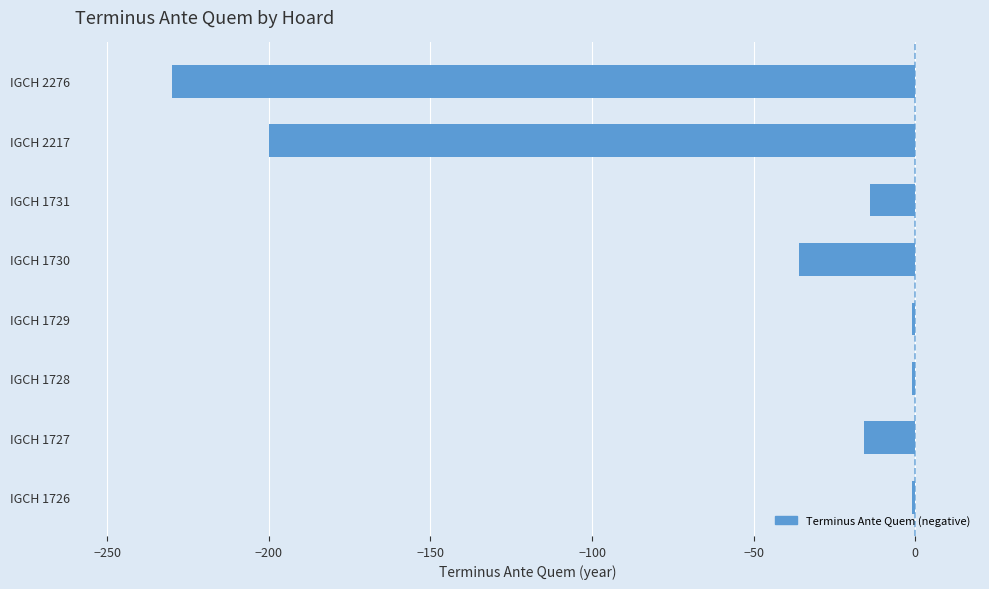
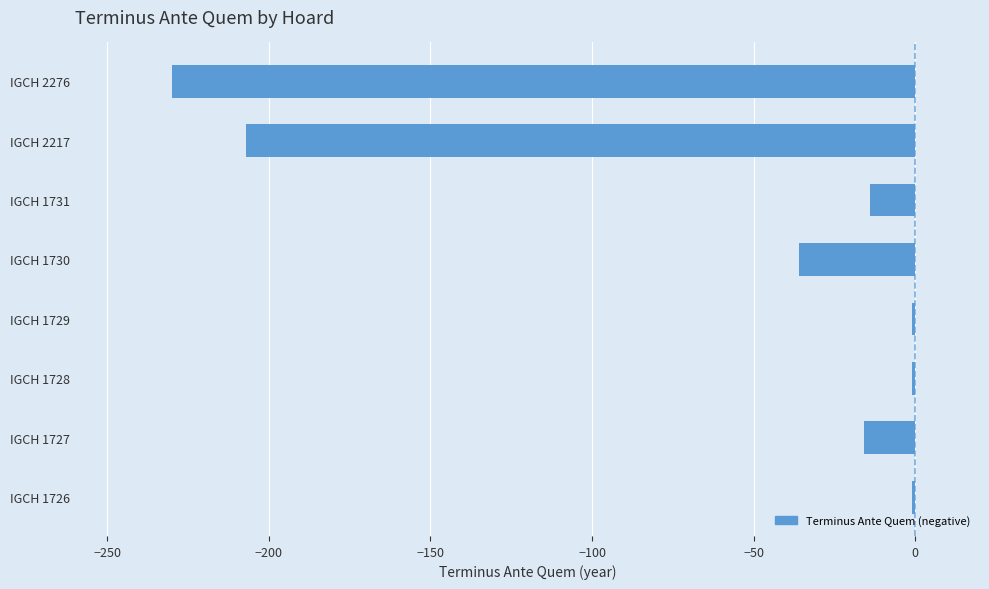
IGCH 2217: -200 -> -207
